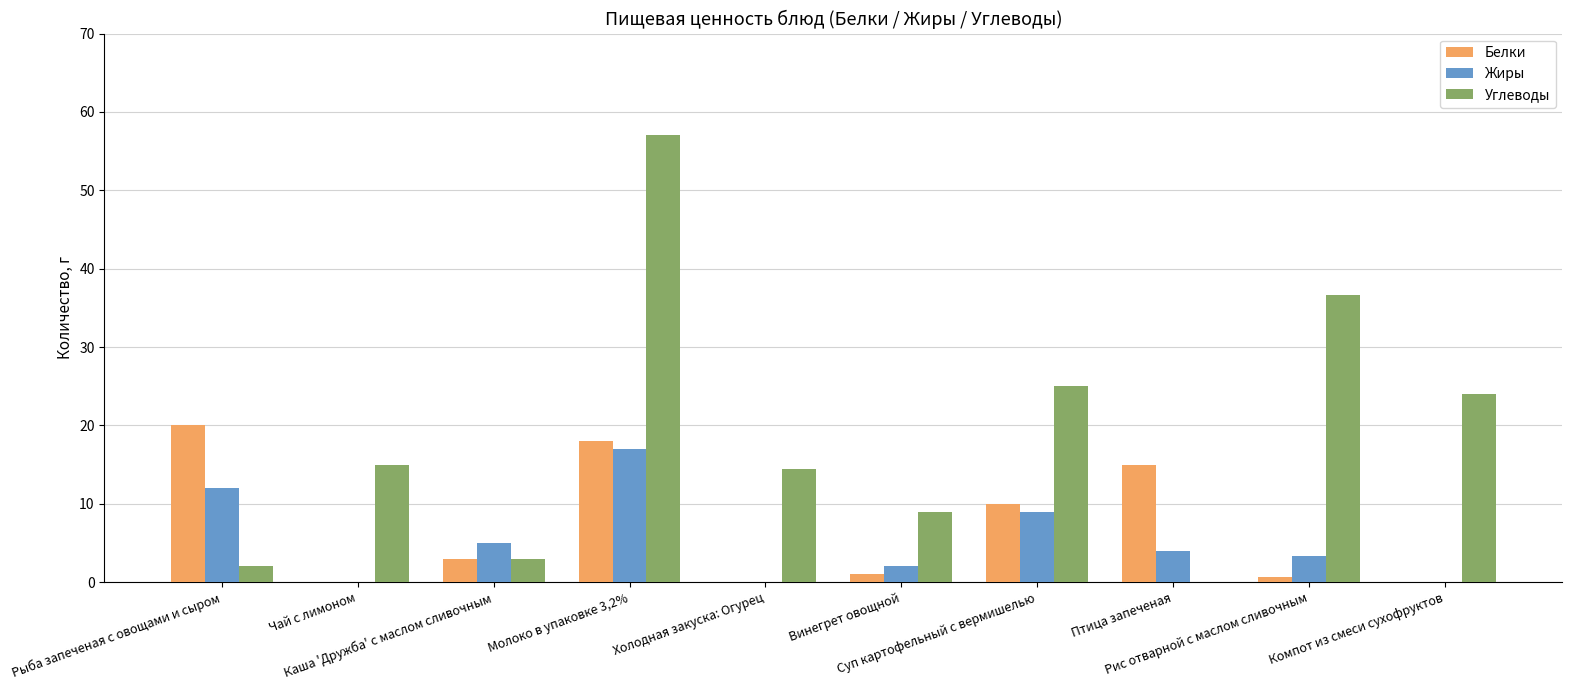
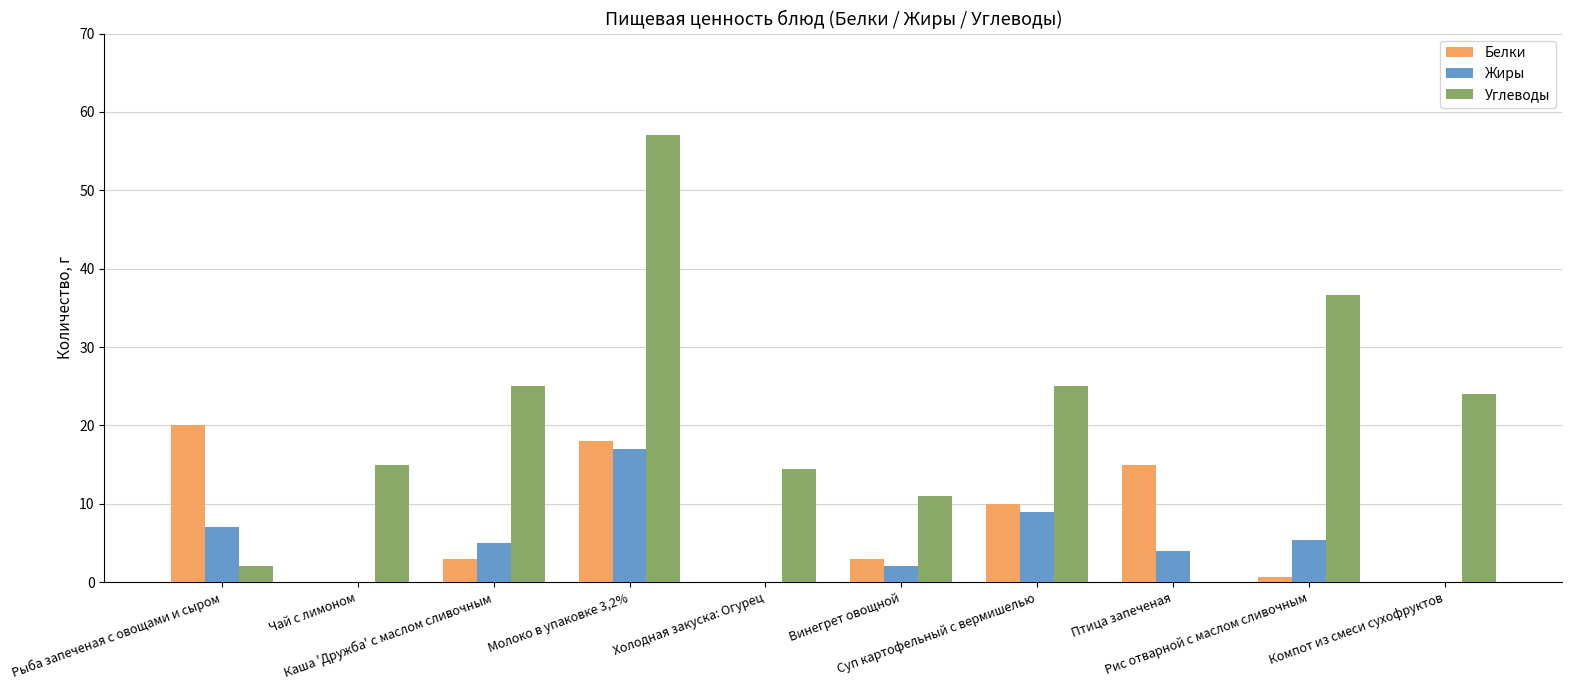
Жиры, Рыба запеченая с овощами и сыром: 12 -> 7
Углеводы, Каша 'Дружба' с маслом сливочным: 3 -> 25
Белки, Винегрет овощной: 1 -> 3
Углеводы, Винегрет овощной: 9 -> 11
Жиры, Рис отварной с маслом сливочным: 3 -> 5
